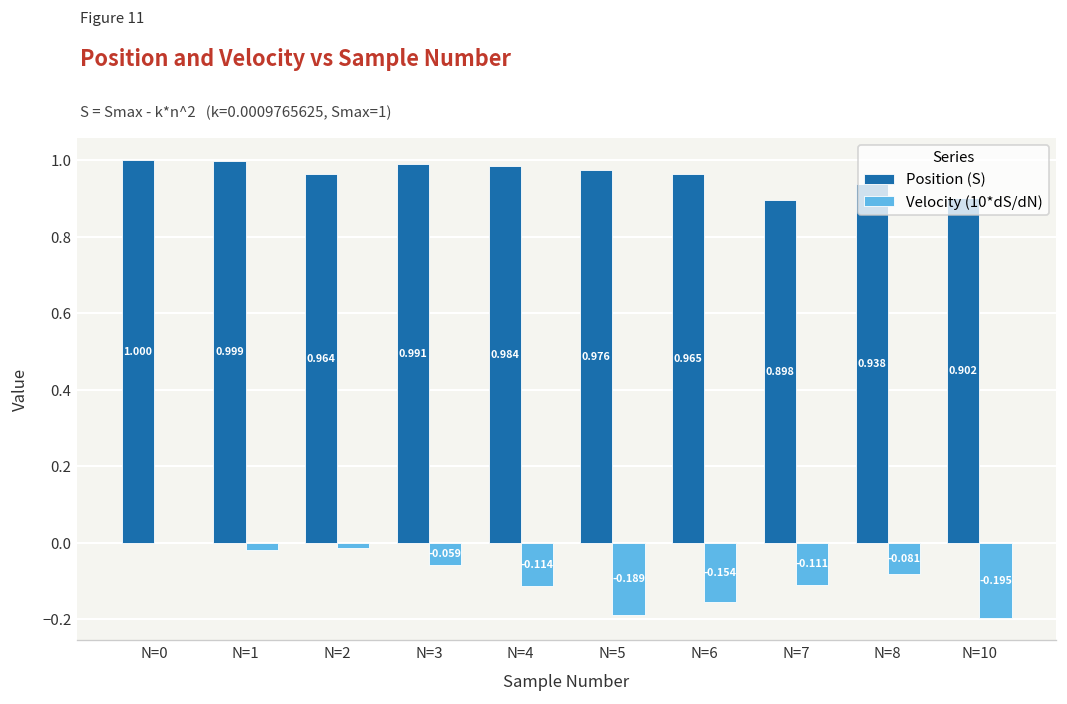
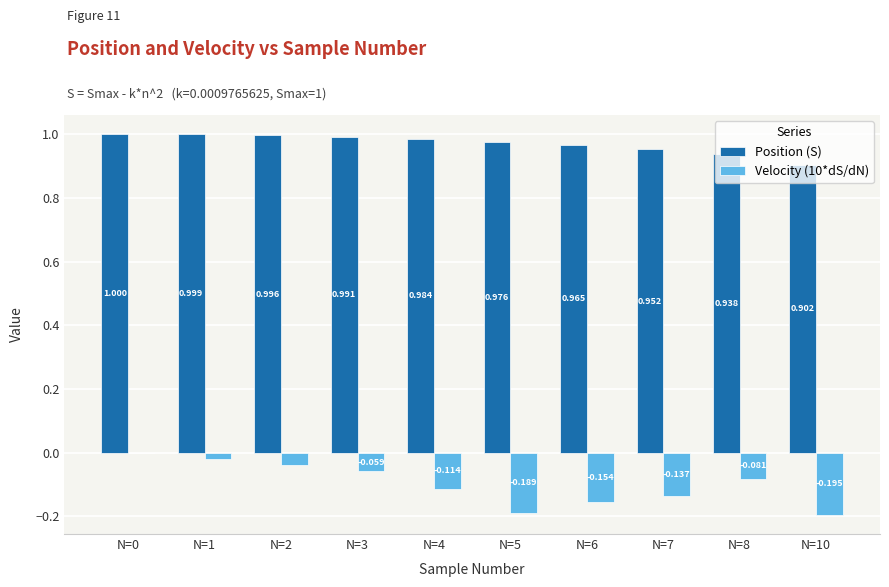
Position (S), N=2: 0.964 -> 0.996
Velocity (10*dS/dN), N=2: -0.01 -> -0.04
Position (S), N=7: 0.898 -> 0.952
Velocity (10*dS/dN), N=7: -0.111 -> -0.137
